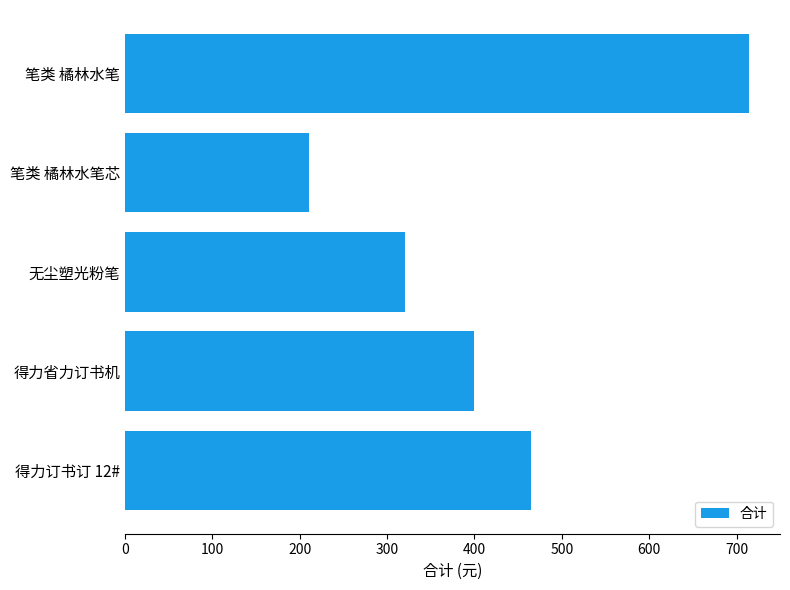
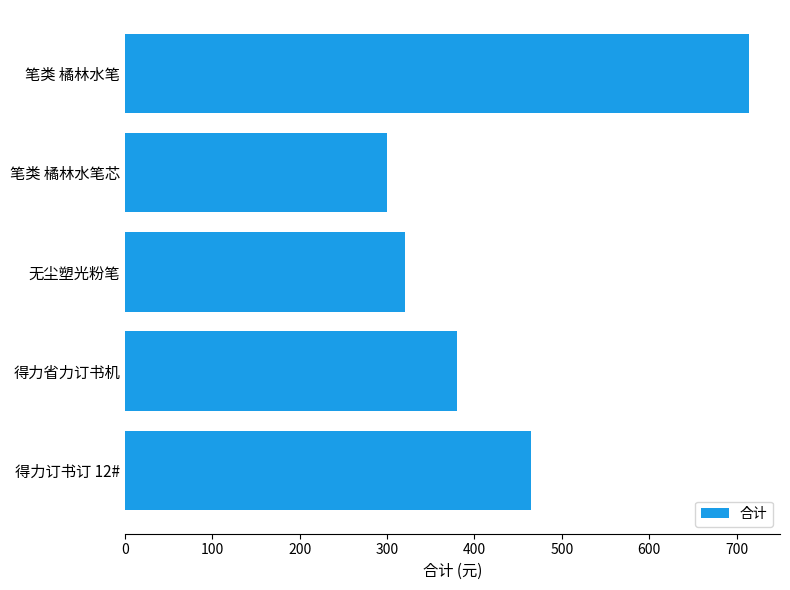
笔类 橘林水笔芯: 210 -> 300
得力省力订书机: 400 -> 380
